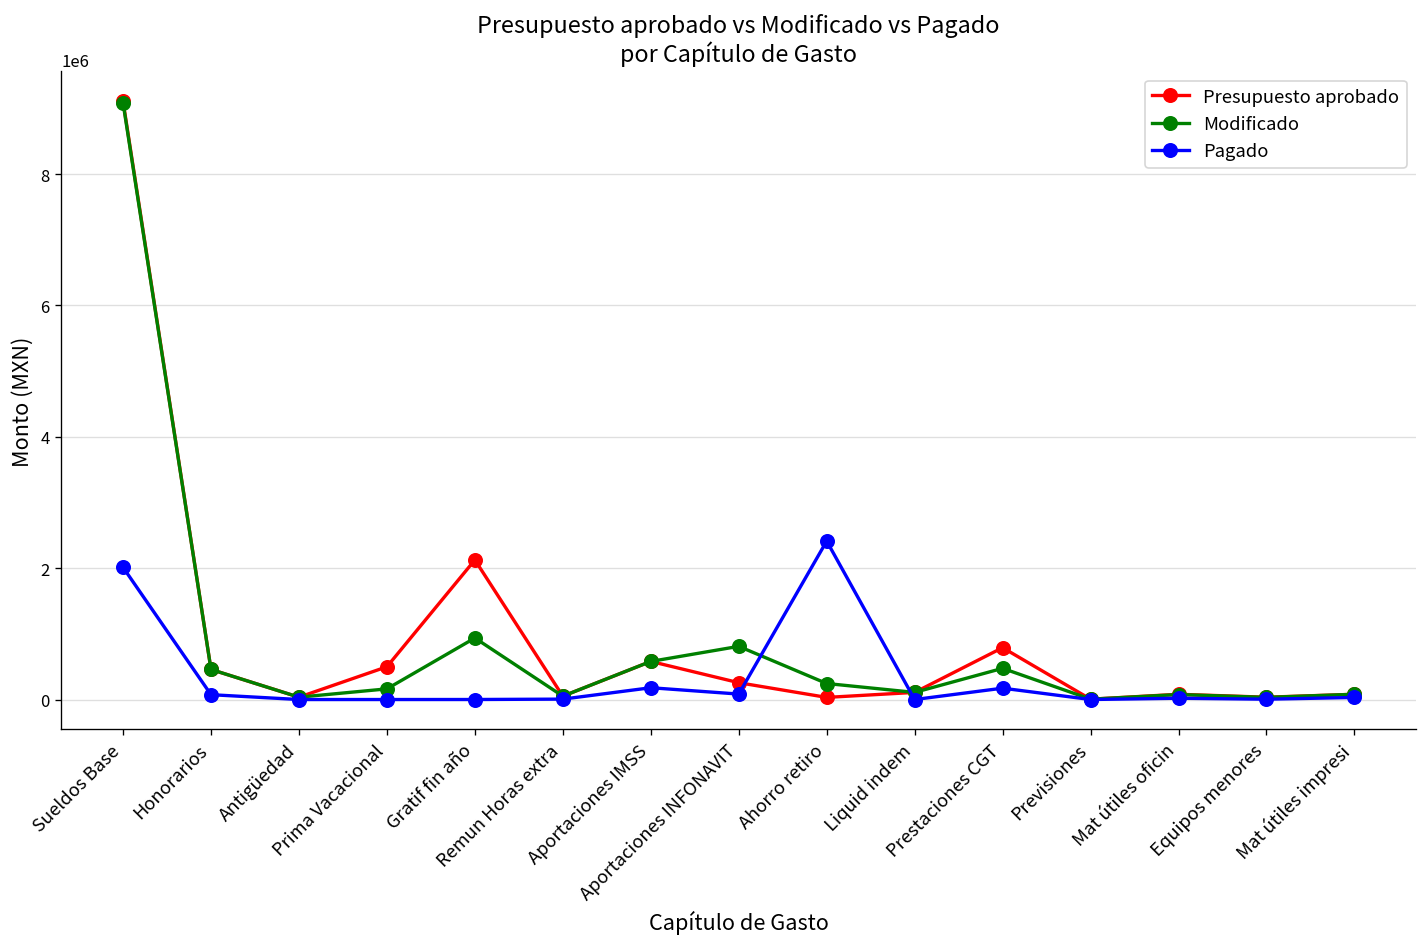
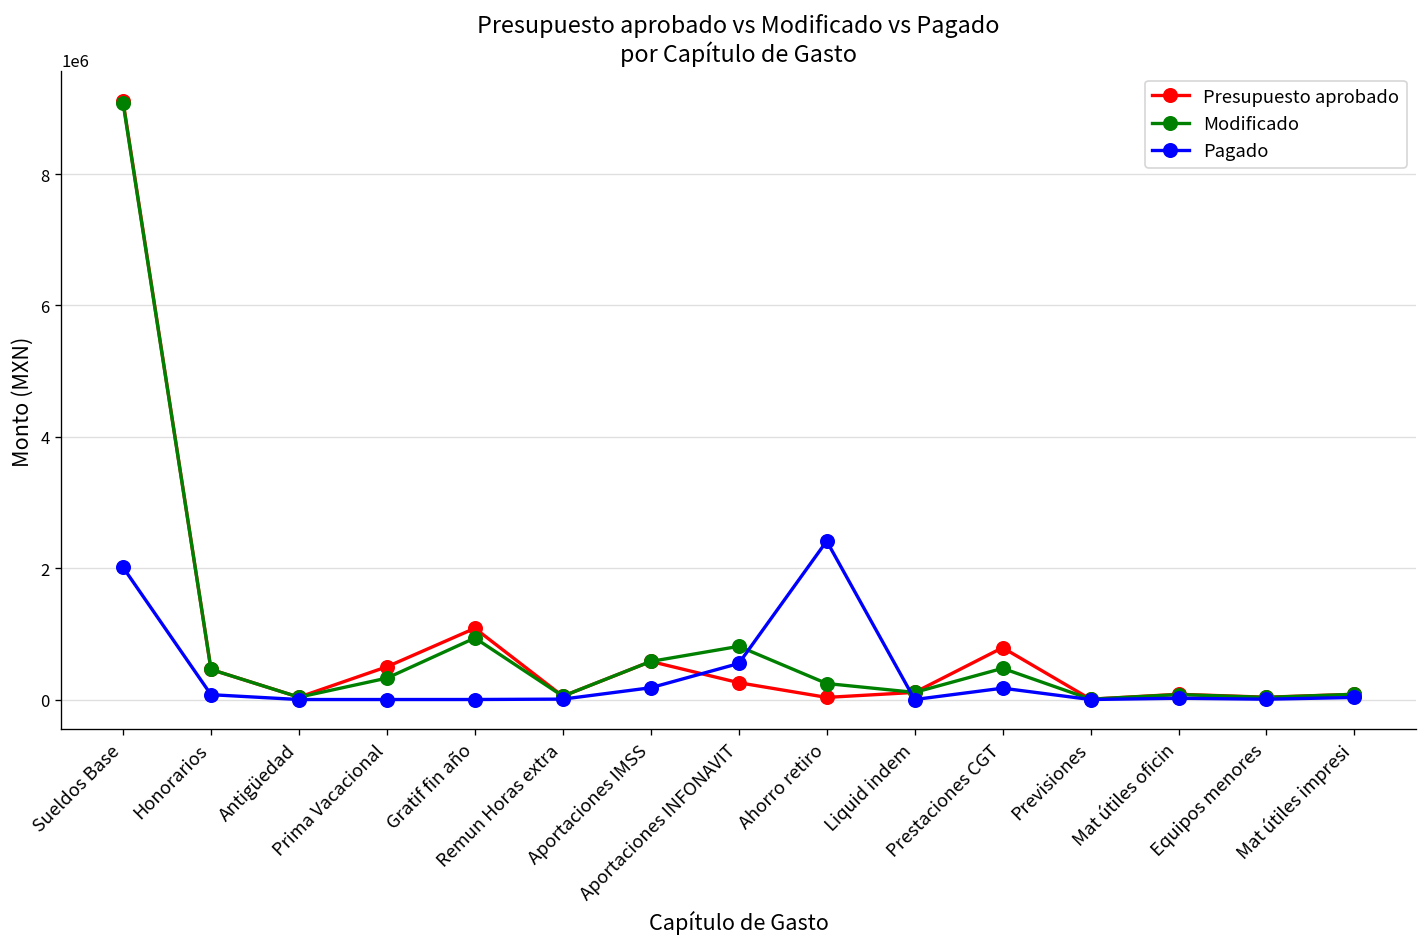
Modificado, Prima Vacacional: 200000 -> 300000
Presupuesto aprobado, Gratif fin año: 2100000 -> 1100000
Pagado, Aportaciones INFONAVIT: 100000 -> 500000
